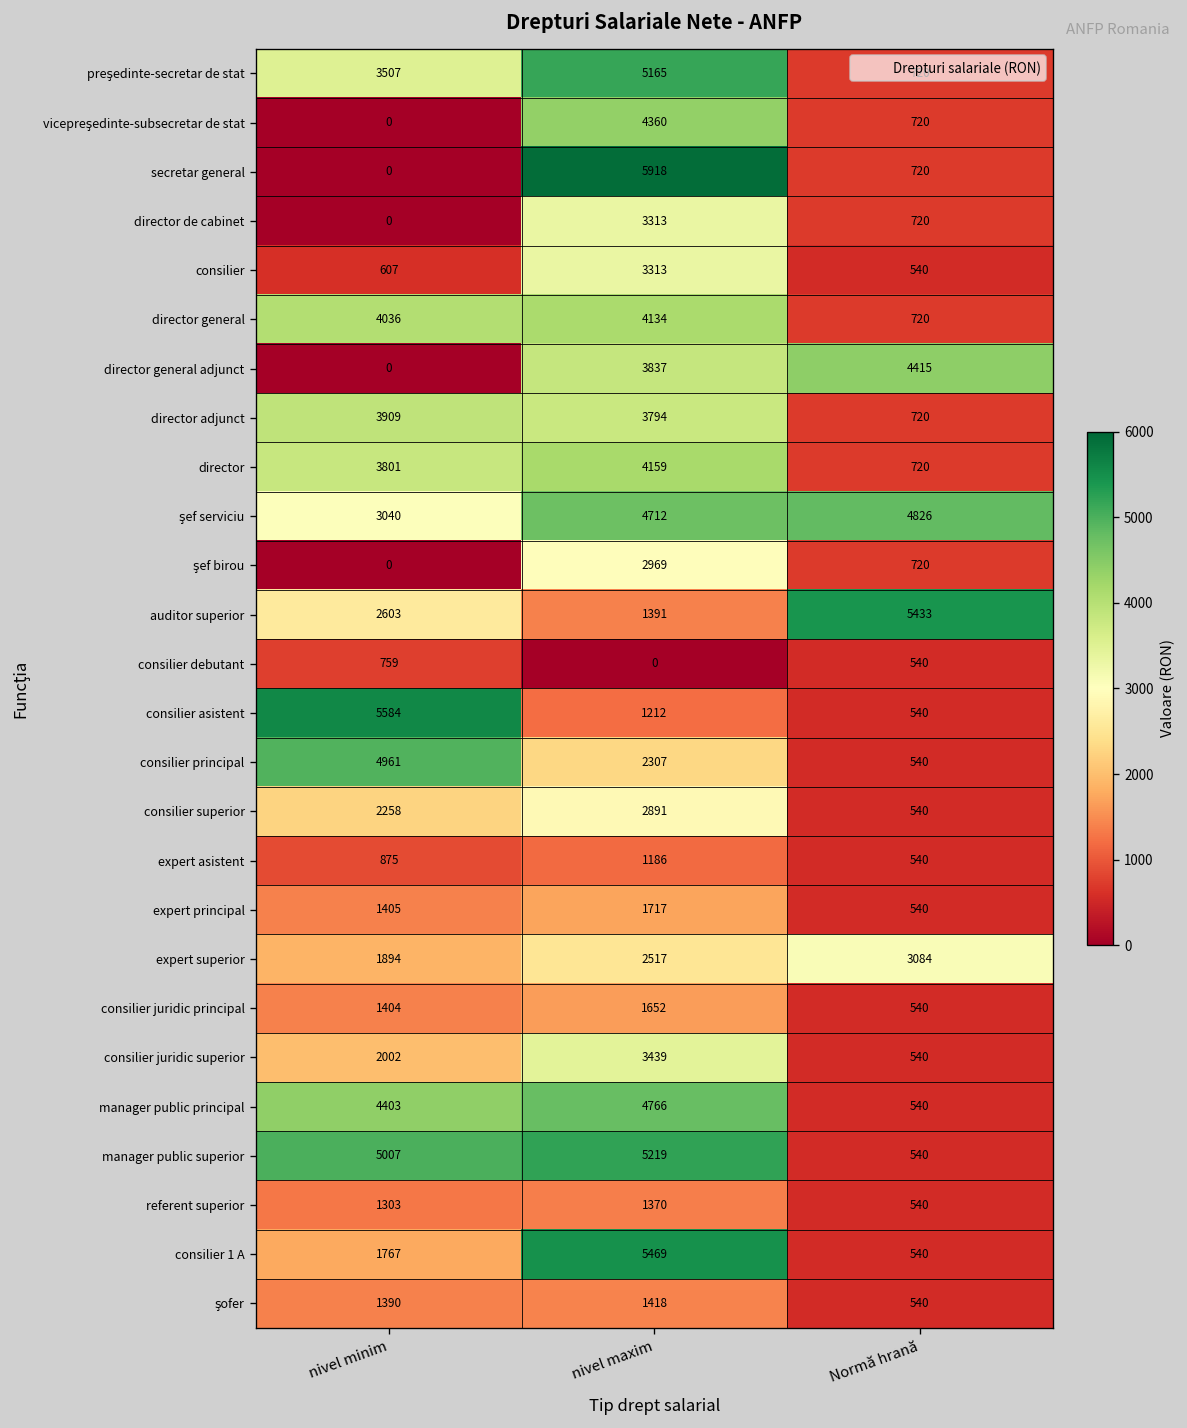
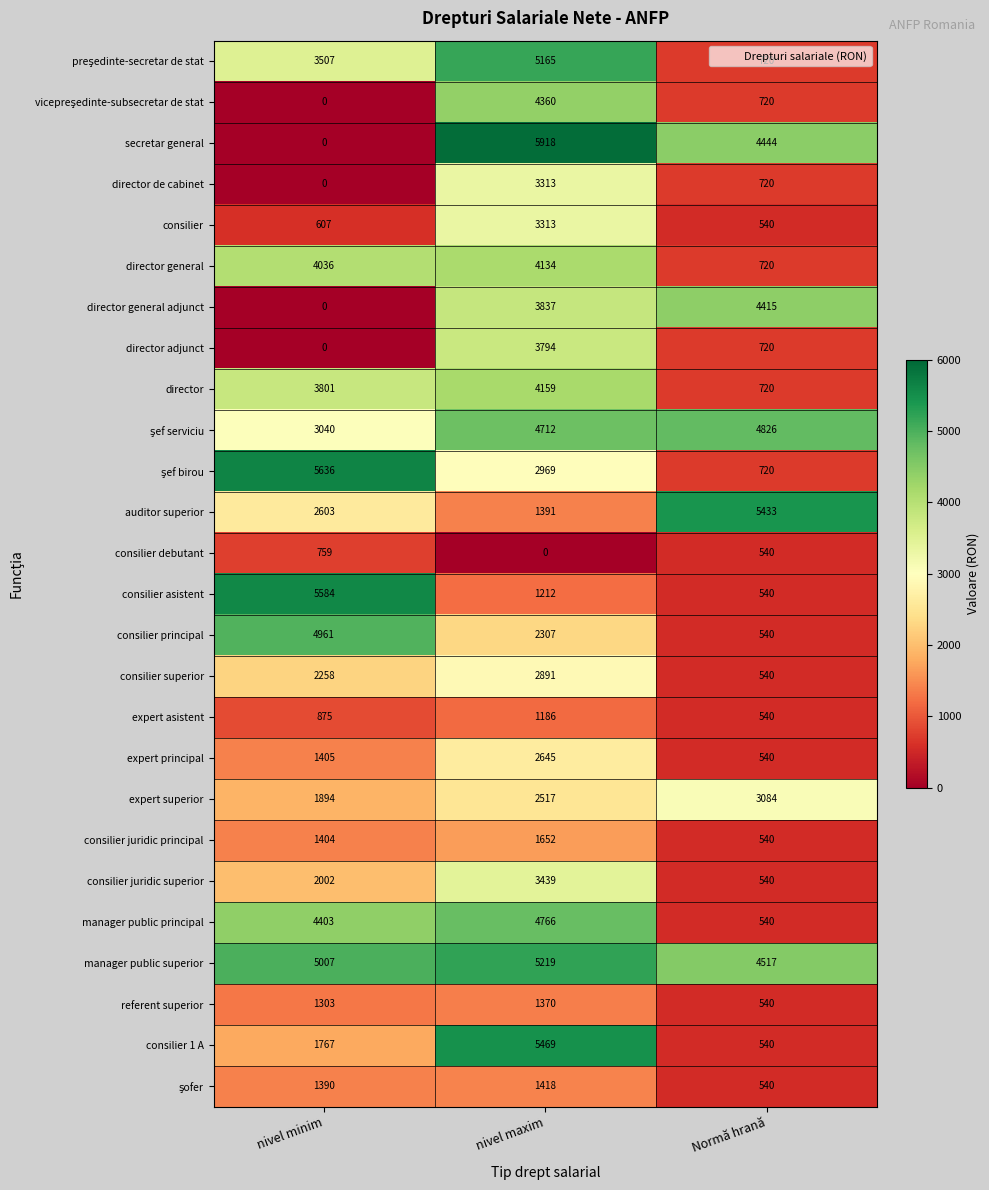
secretar general, Normă hrană: 720 -> 4444
director adjunct, nivel minim: 3909 -> 0
şef birou, nivel minim: 0 -> 5636
expert principal, nivel maxim: 1717 -> 2645
manager public superior, Normă hrană: 540 -> 4517
